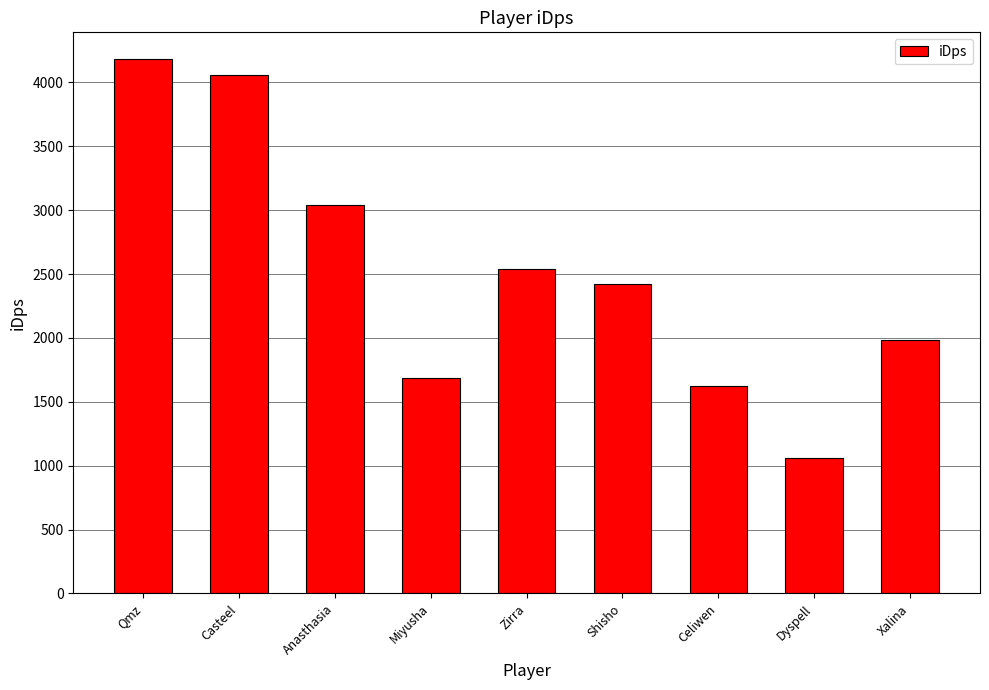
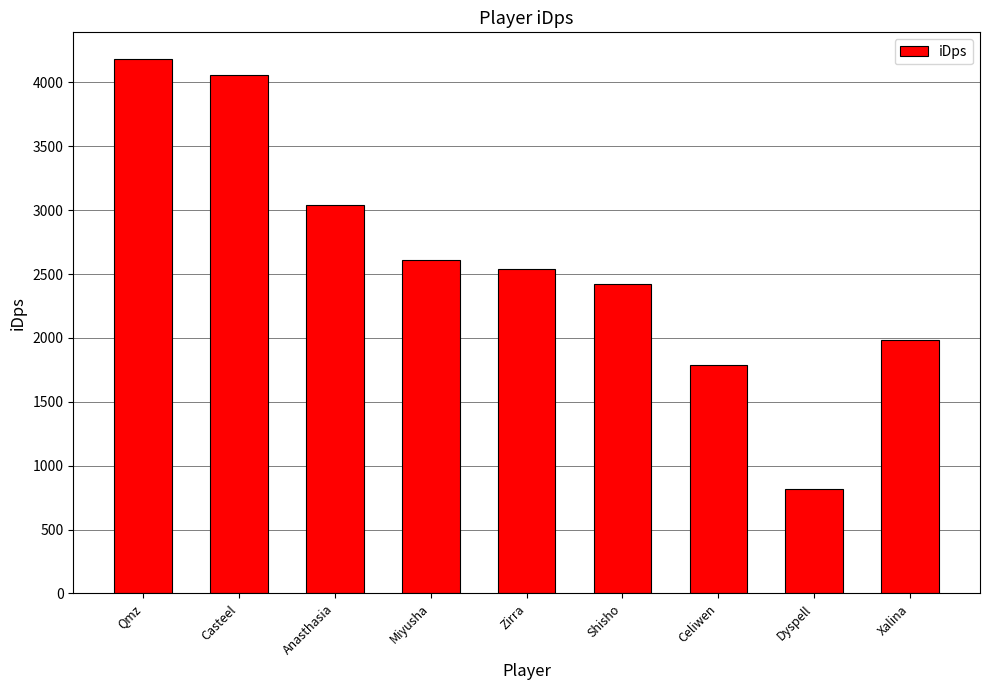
Miyusha: 1690 -> 2610
Celiwen: 1620 -> 1790
Dyspell: 1060 -> 820
